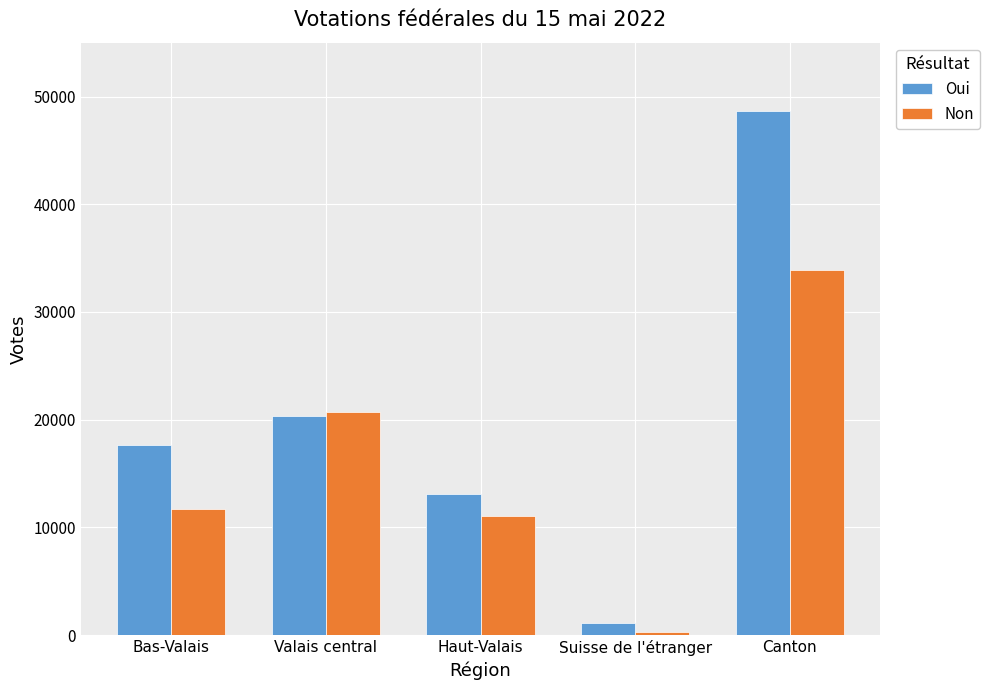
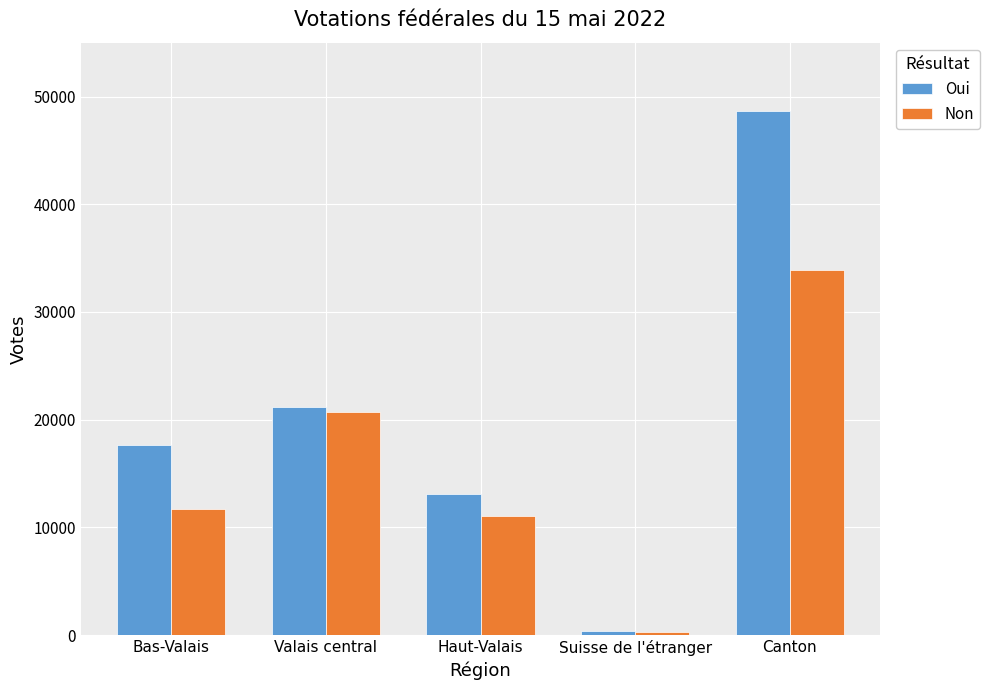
Oui, Valais central: 20300 -> 21200
Oui, Suisse de l'étranger: 1100 -> 400
